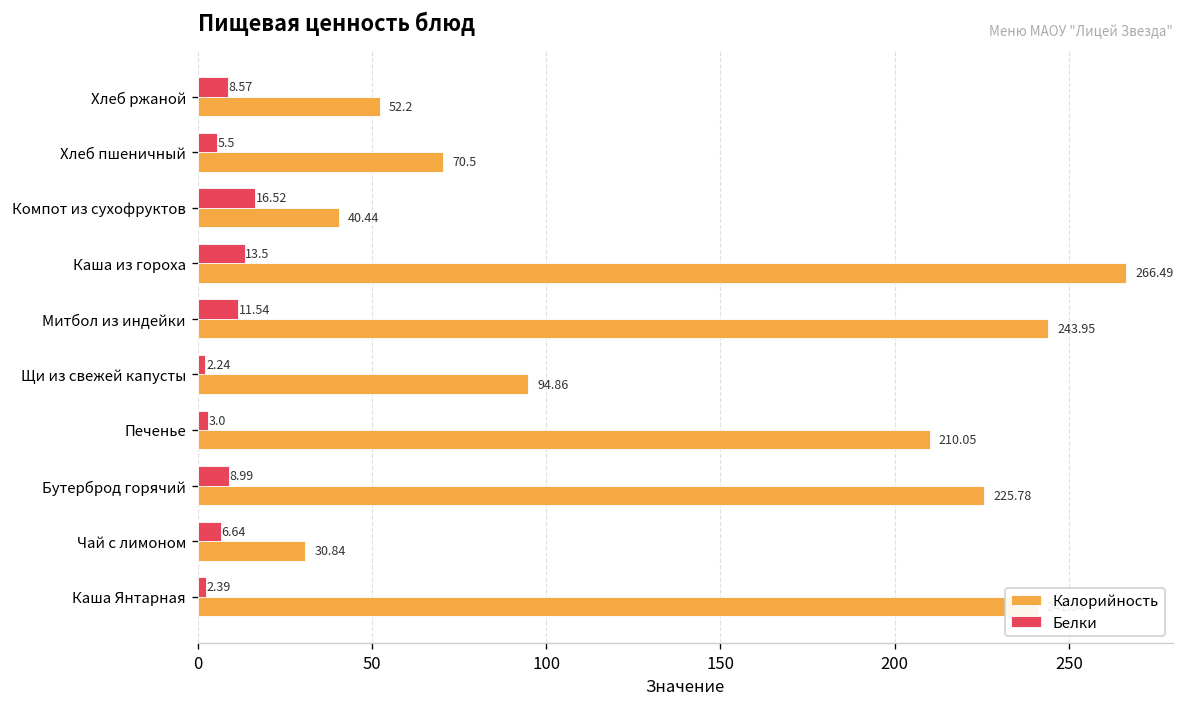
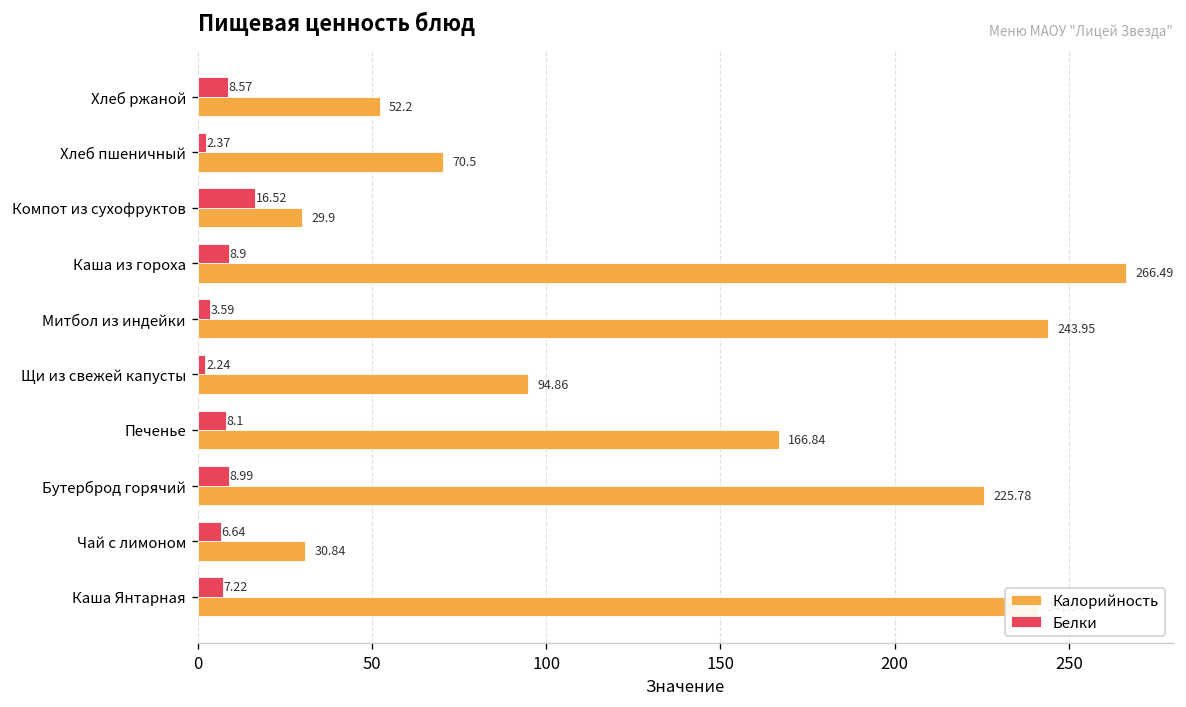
Белки, Хлеб пшеничный: 5.5 -> 2.37
Калорийность, Компот из сухофруктов: 40.44 -> 29.9
Белки, Каша из гороха: 13.5 -> 8.9
Белки, Митбол из индейки: 11.54 -> 3.59
Белки, Печенье: 3.0 -> 8.1
Калорийность, Печенье: 210.05 -> 166.84
Белки, Каша Янтарная: 2.39 -> 7.22
